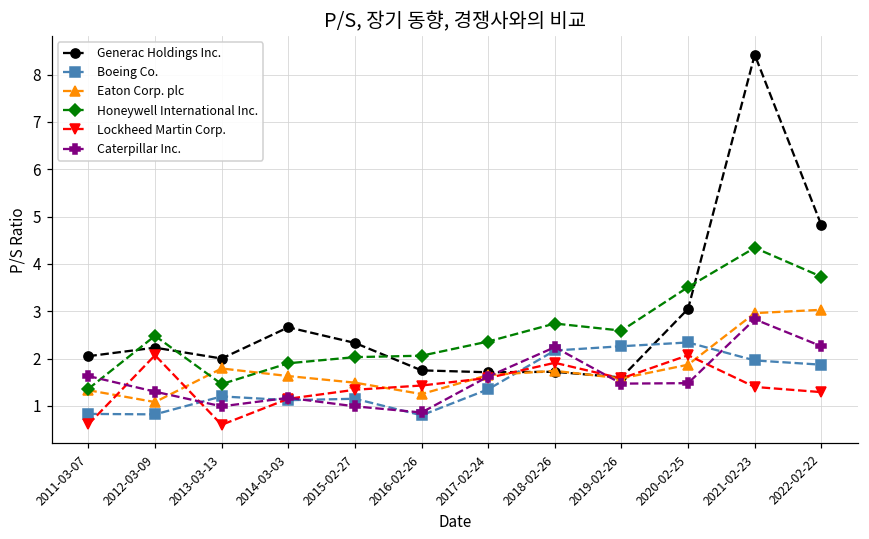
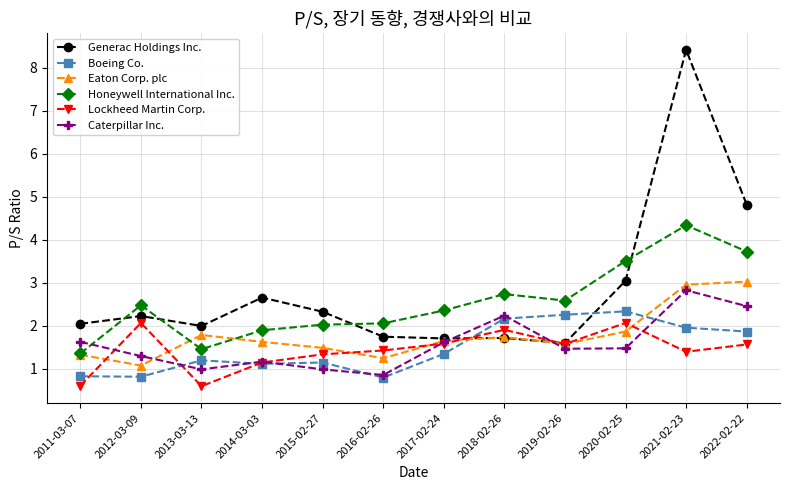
Lockheed Martin Corp., 2022-02-22: 1.3 -> 1.6
Caterpillar Inc., 2022-02-22: 2.3 -> 2.5
